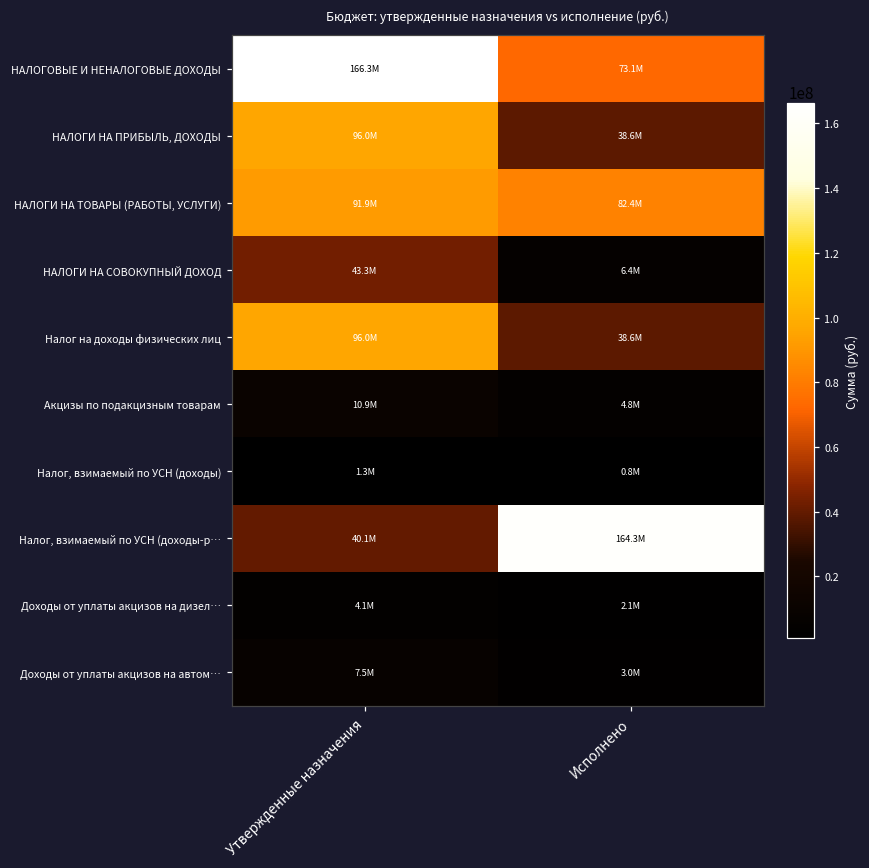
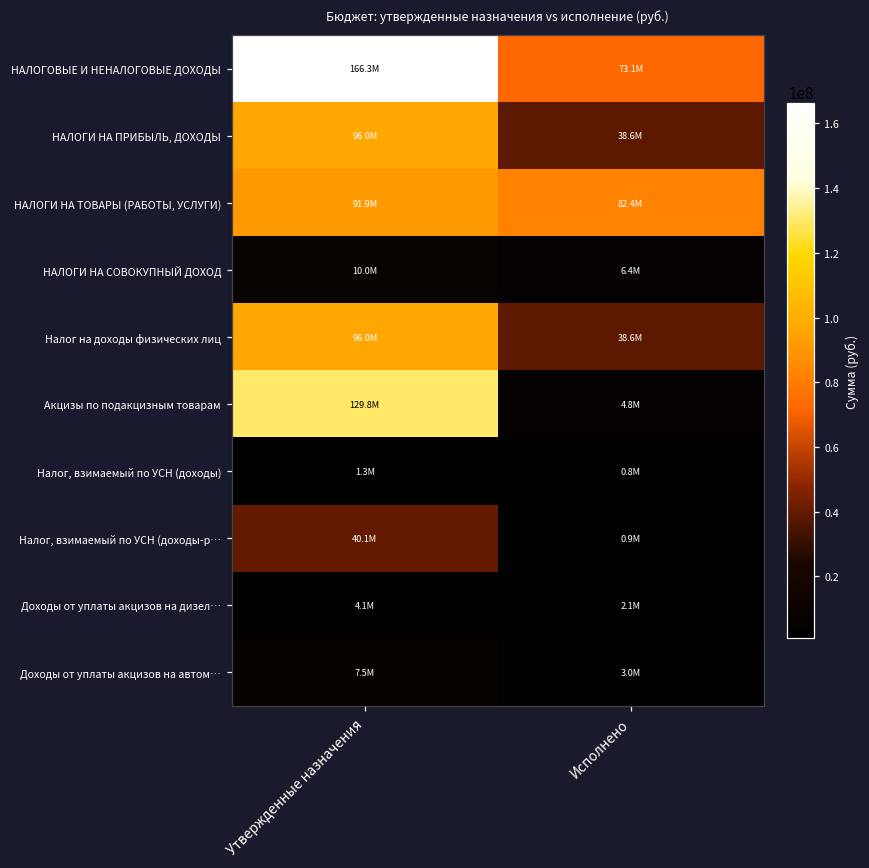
НАЛОГИ НА СОВОКУПНЫЙ ДОХОД, Утвержденные назначения: 43.3M -> 10.0M
Акцизы по подакцизным товарам, Утвержденные назначения: 10.9M -> 129.8M
Налог, взимаемый по УСН (доходы-р…, Исполнено: 164.3M -> 0.9M
